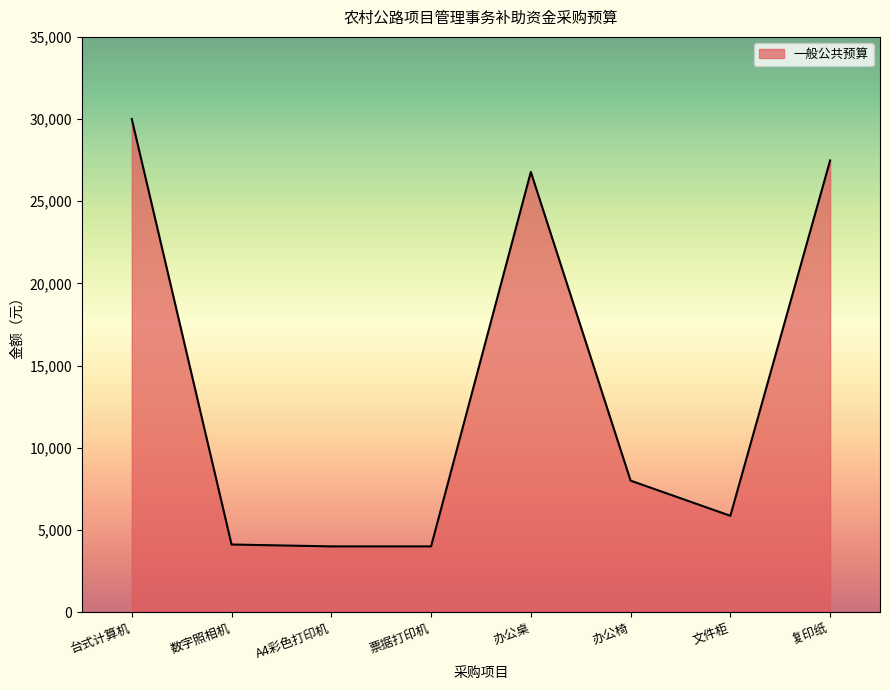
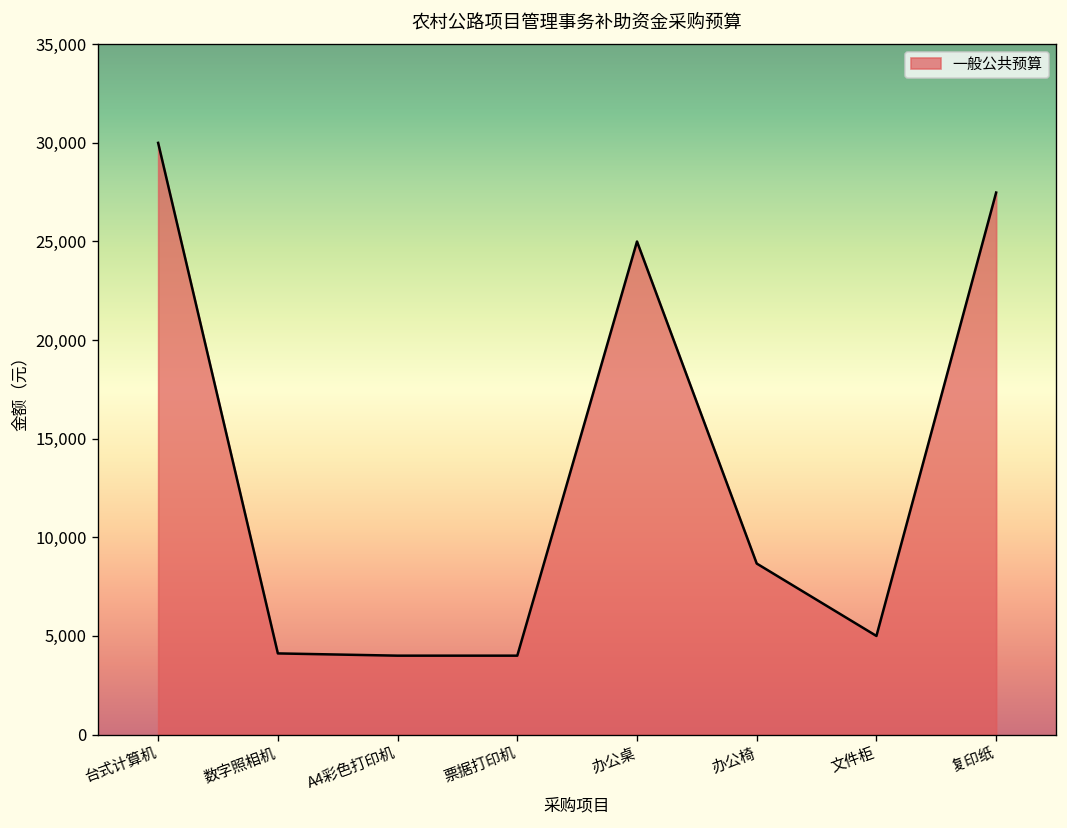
办公桌: 26,800 -> 25,000
办公椅: 8,000 -> 8,700
文件柜: 5,900 -> 5,000
